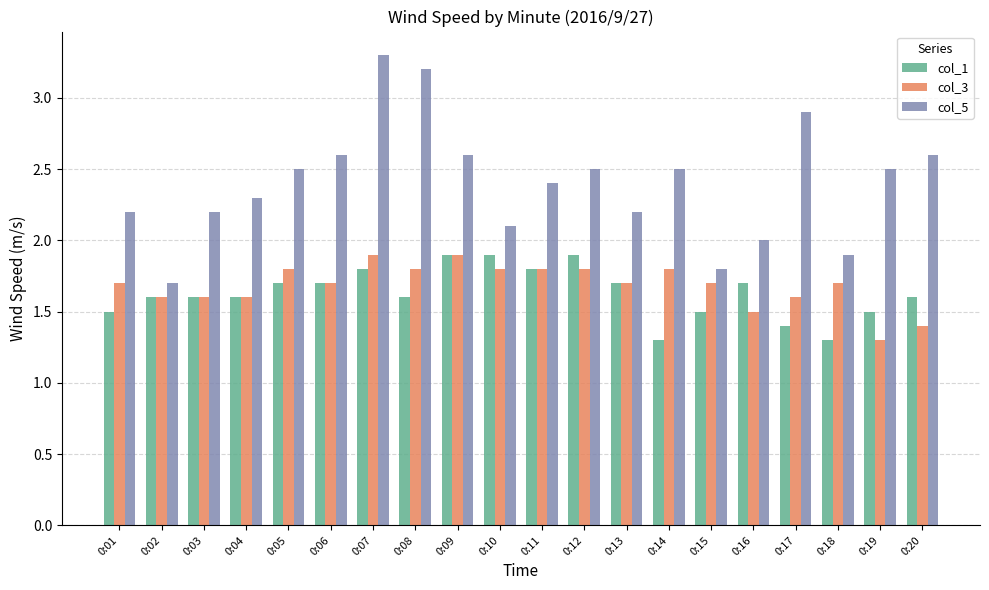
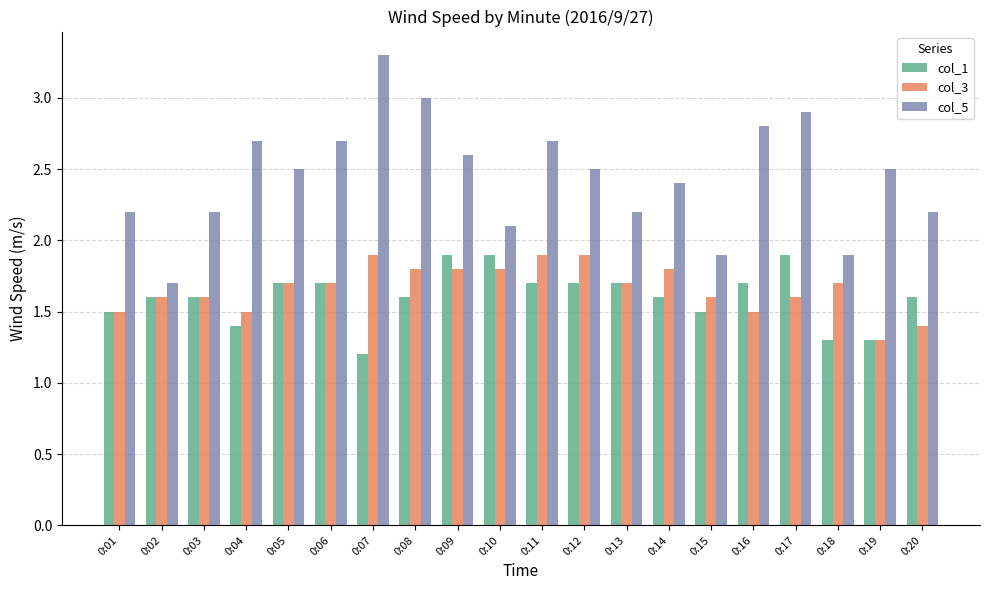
col_3, 0:01: 1.7 -> 1.5
col_1, 0:04: 1.6 -> 1.4
col_3, 0:04: 1.6 -> 1.5
col_5, 0:04: 2.3 -> 2.7
col_3, 0:05: 1.8 -> 1.7
col_5, 0:06: 2.6 -> 2.7
col_1, 0:07: 1.8 -> 1.2
col_5, 0:08: 3.2 -> 3.0
col_3, 0:09: 1.9 -> 1.8
col_1, 0:11: 1.8 -> 1.7
col_3, 0:11: 1.8 -> 1.9
col_5, 0:11: 2.4 -> 2.7
col_1, 0:12: 1.9 -> 1.7
col_3, 0:12: 1.8 -> 1.9
col_1, 0:14: 1.3 -> 1.6
col_5, 0:14: 2.5 -> 2.4
col_3, 0:15: 1.7 -> 1.6
col_5, 0:15: 1.8 -> 1.9
col_5, 0:16: 2.0 -> 2.8
col_1, 0:17: 1.4 -> 1.9
col_1, 0:19: 1.5 -> 1.3
col_5, 0:20: 2.6 -> 2.2
